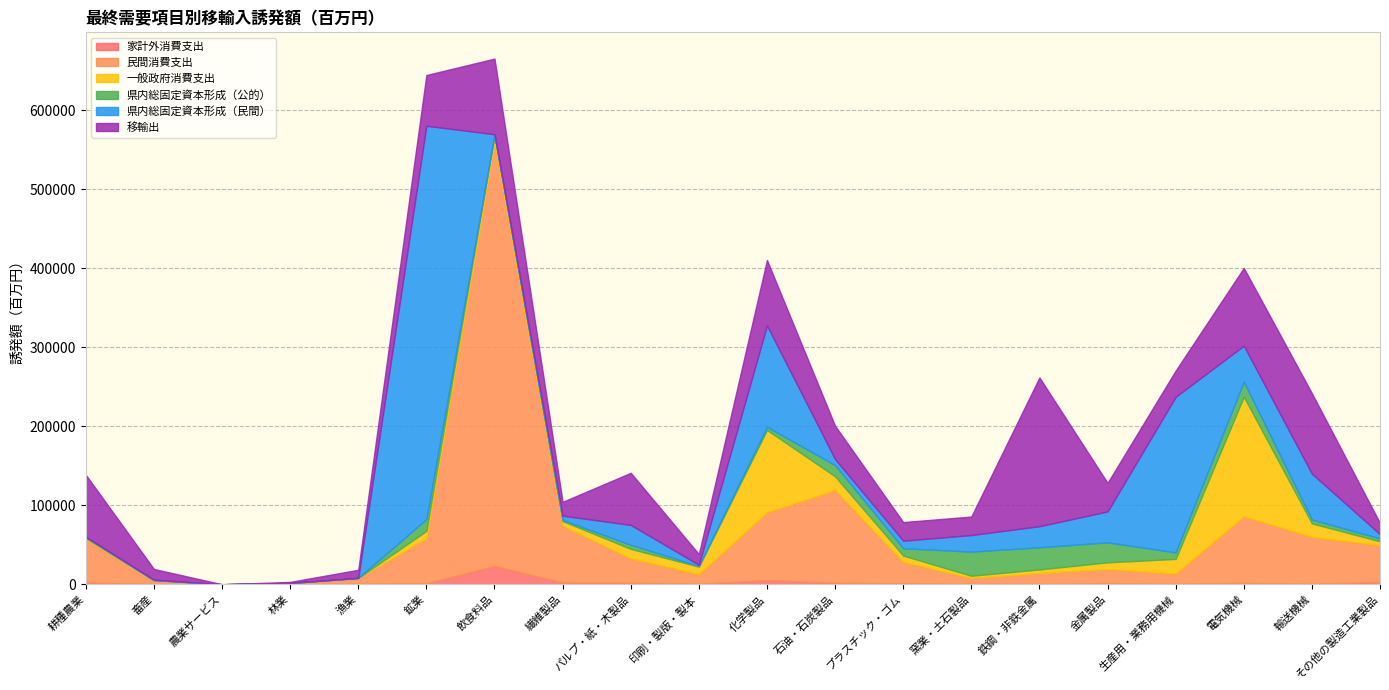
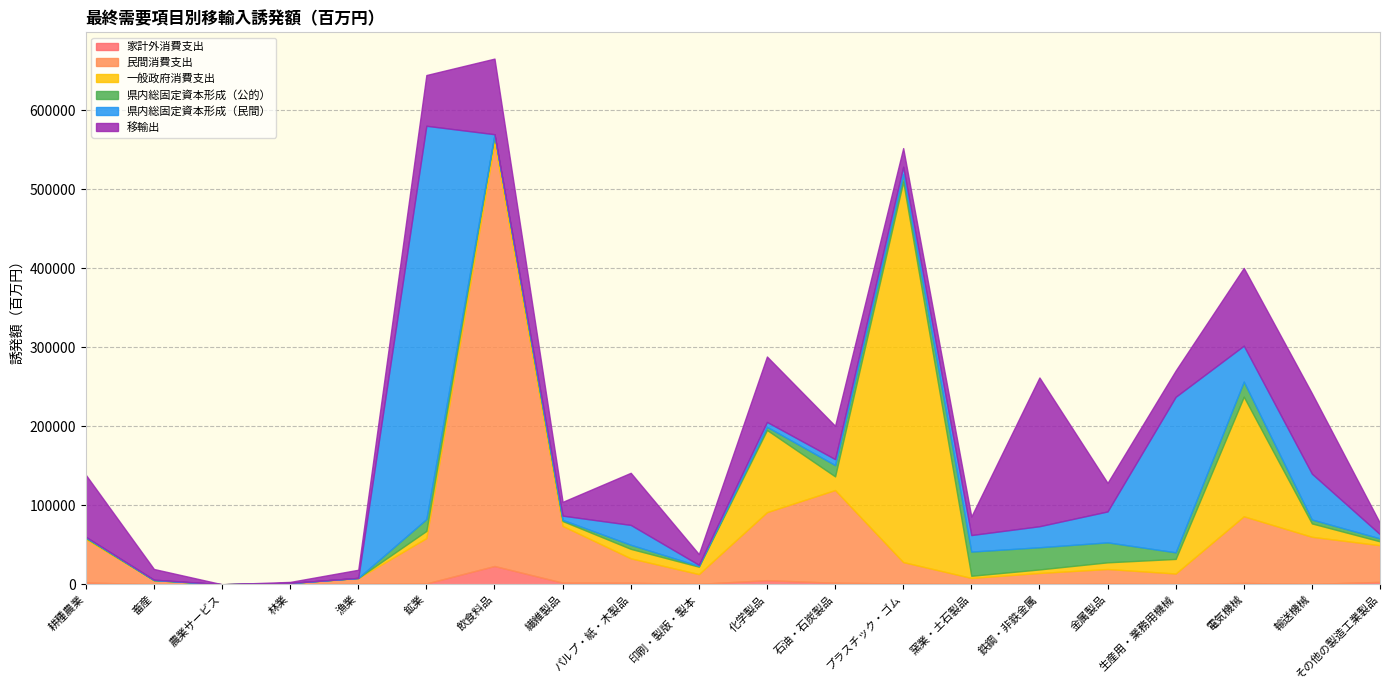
県内総固定資本形成（民間）, 化学製品: 130000 -> 10000
一般政府消費支出, プラスチック・ゴム: 10000 -> 480000
